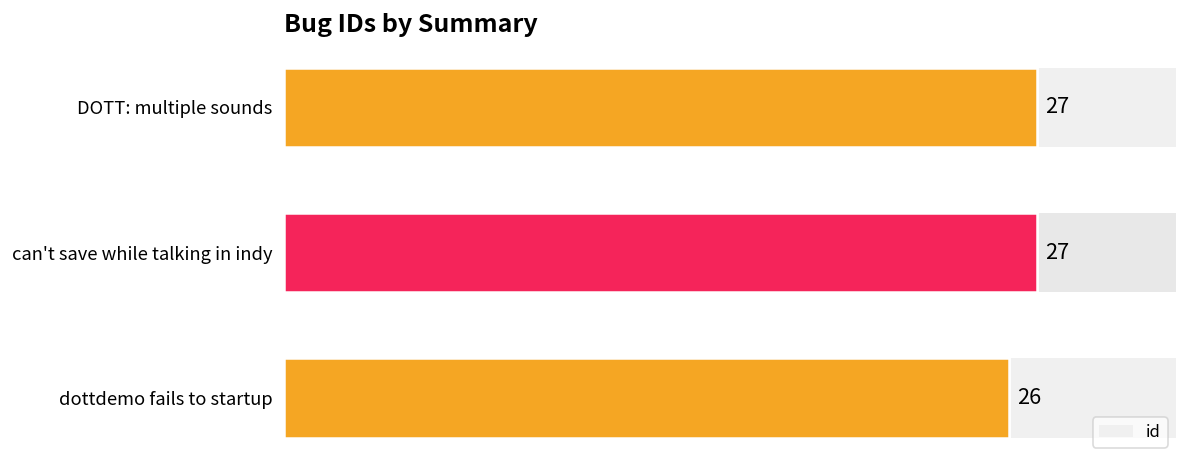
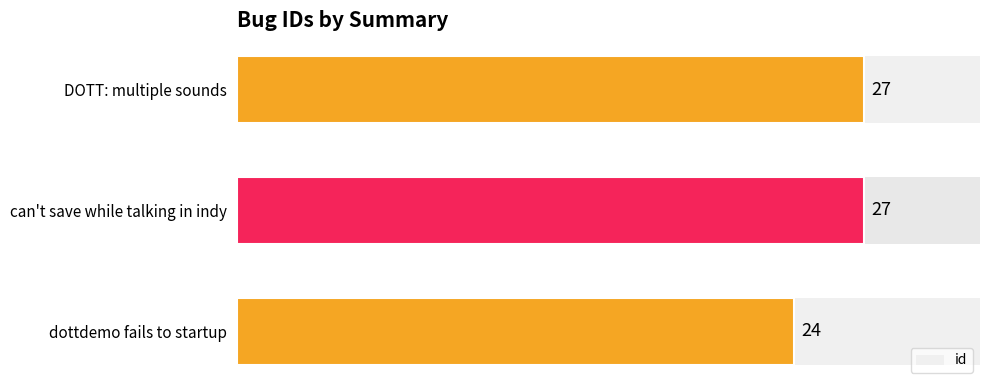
dottdemo fails to startup: 26 -> 24
